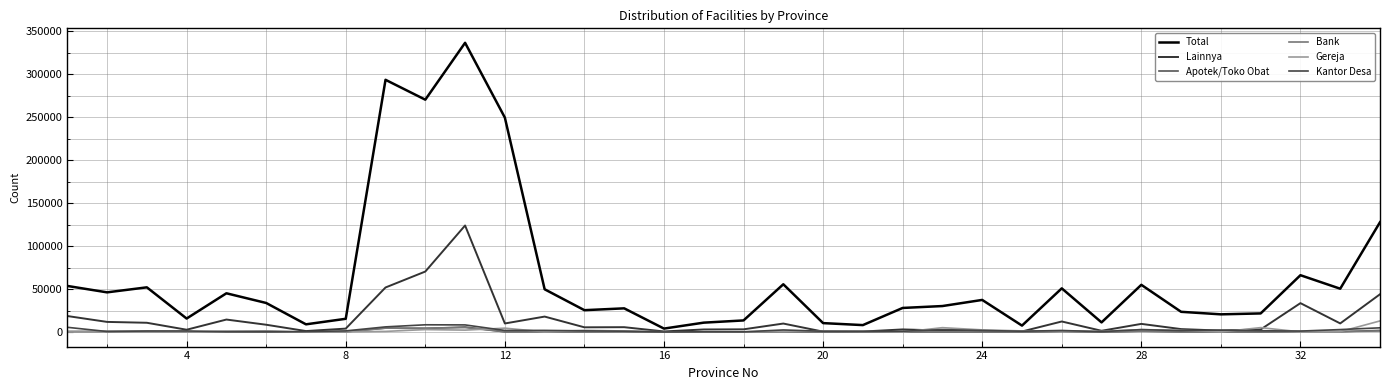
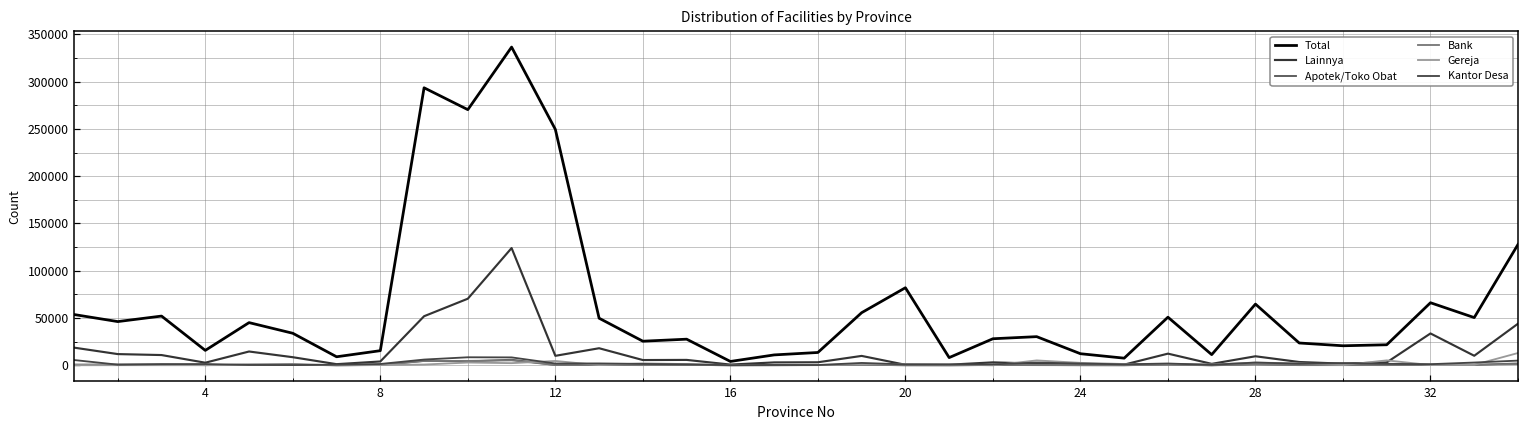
Total, 20: 10000 -> 80000
Total, 24: 40000 -> 10000
Total, 28: 55000 -> 65000
